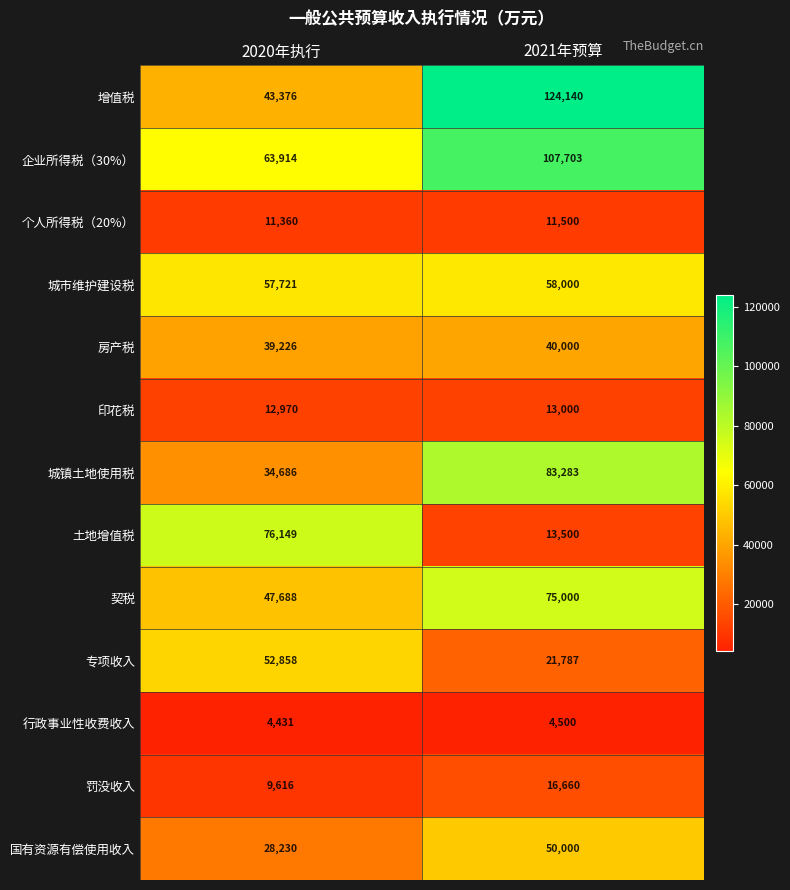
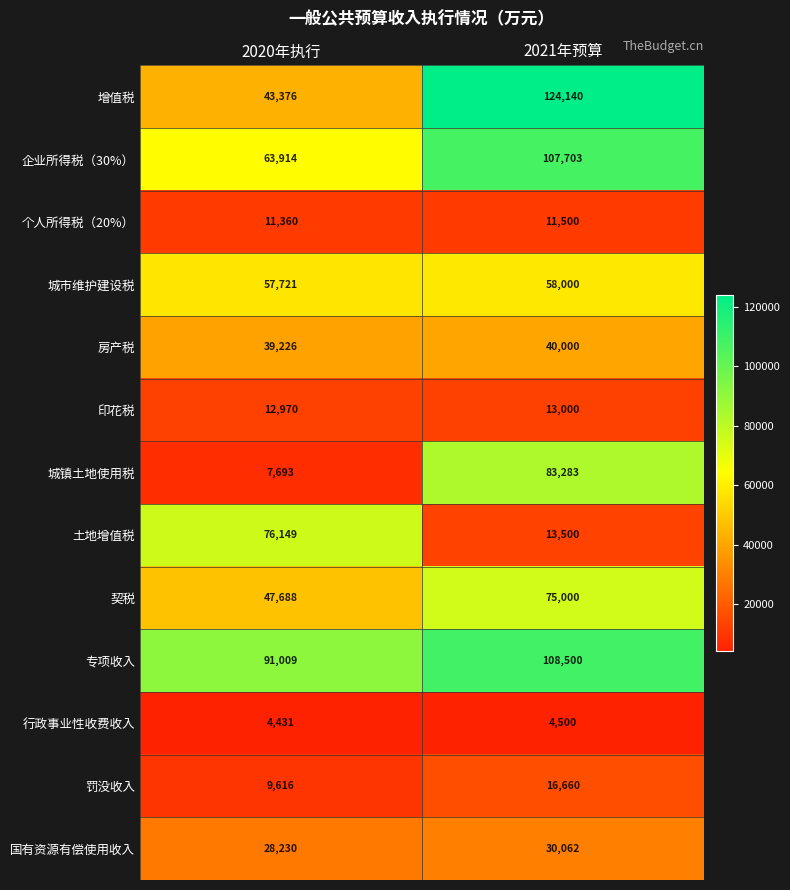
城镇土地使用税, 2020年执行: 34,686 -> 7,693
专项收入, 2020年执行: 52,858 -> 91,009
专项收入, 2021年预算: 21,787 -> 108,500
国有资源有偿使用收入, 2021年预算: 50,000 -> 30,062
